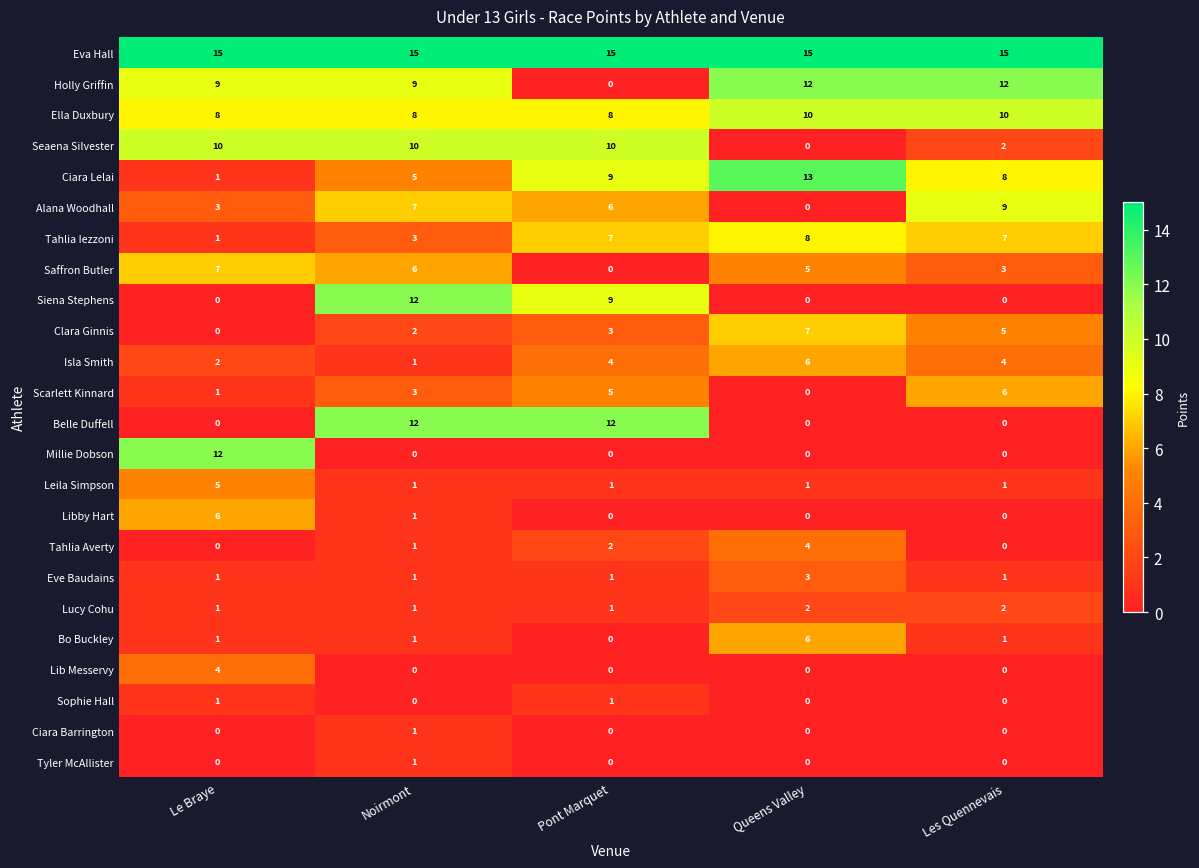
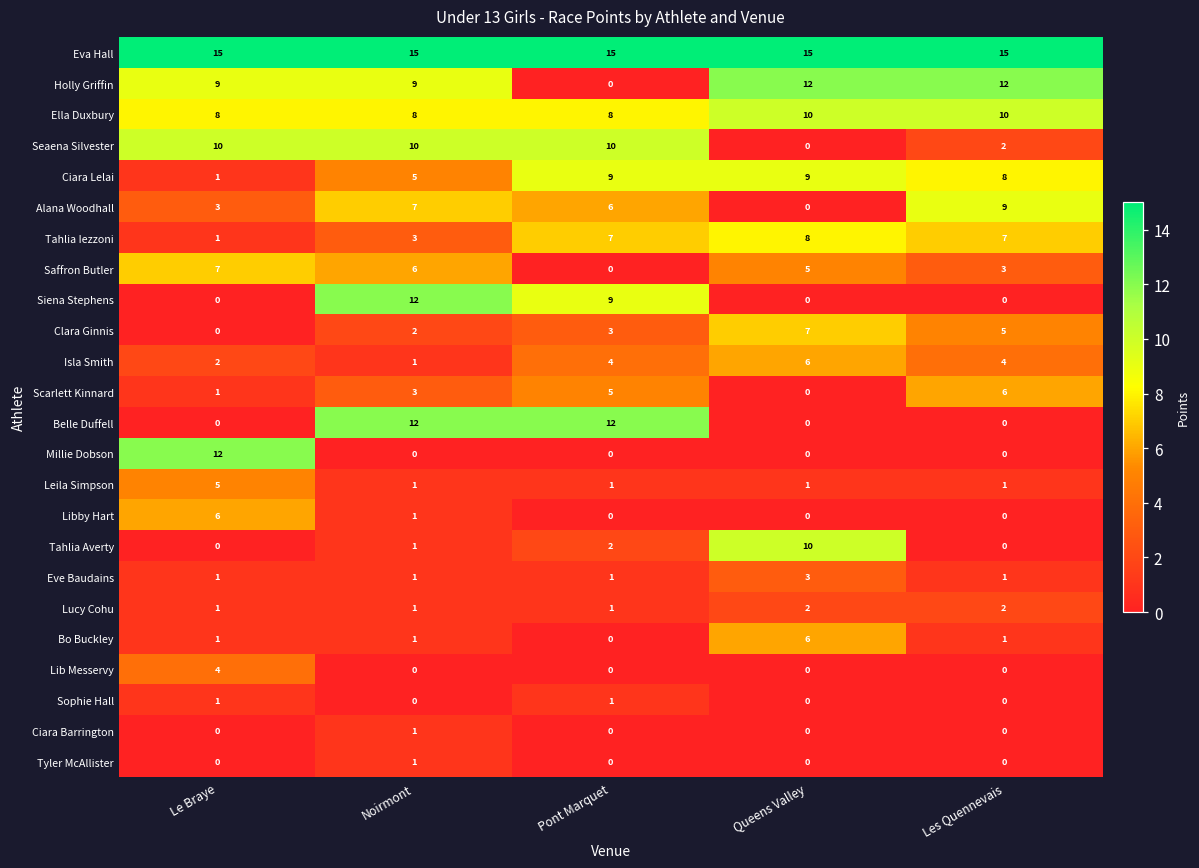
Ciara Lelai, Queens Valley: 13 -> 9
Tahlia Averty, Queens Valley: 4 -> 10
